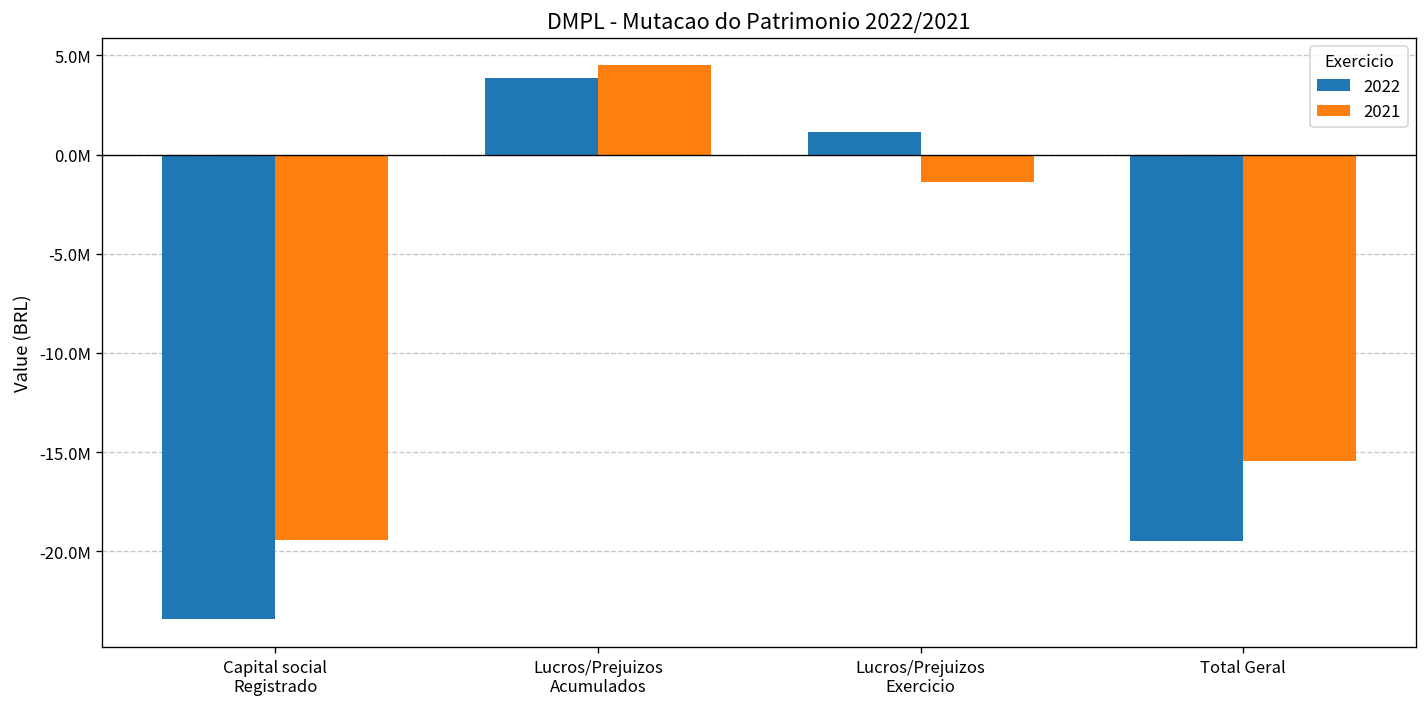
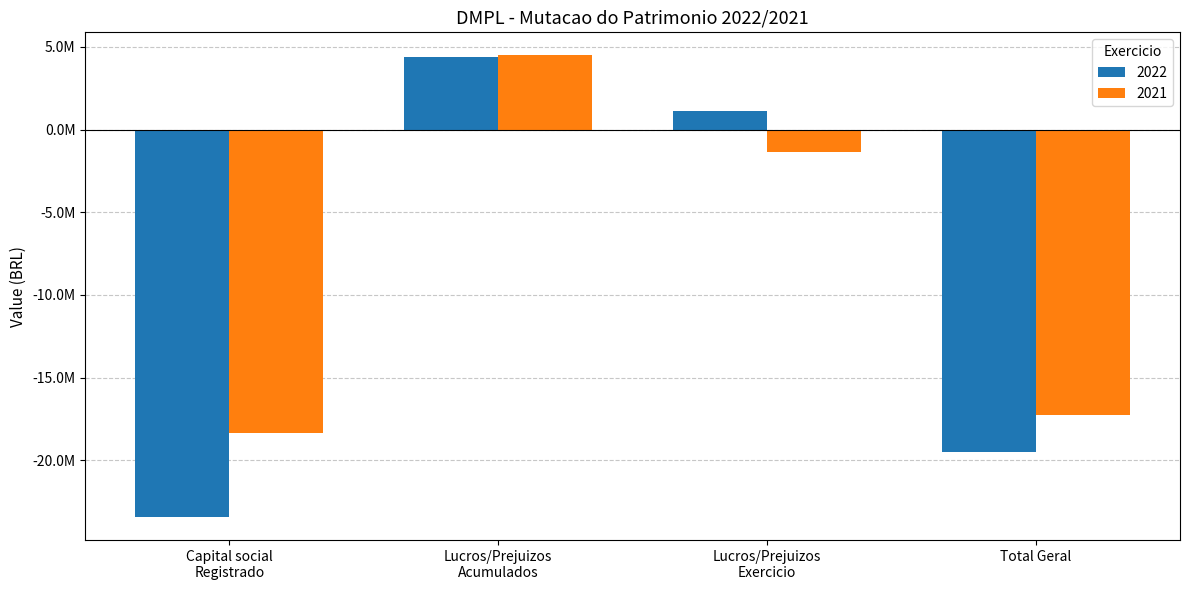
2021, Capital social Registrado: -19400000 -> -18400000
2022, Lucros/Prejuizos Acumulados: 3900000 -> 4400000
2021, Total Geral: -15500000 -> -17300000
